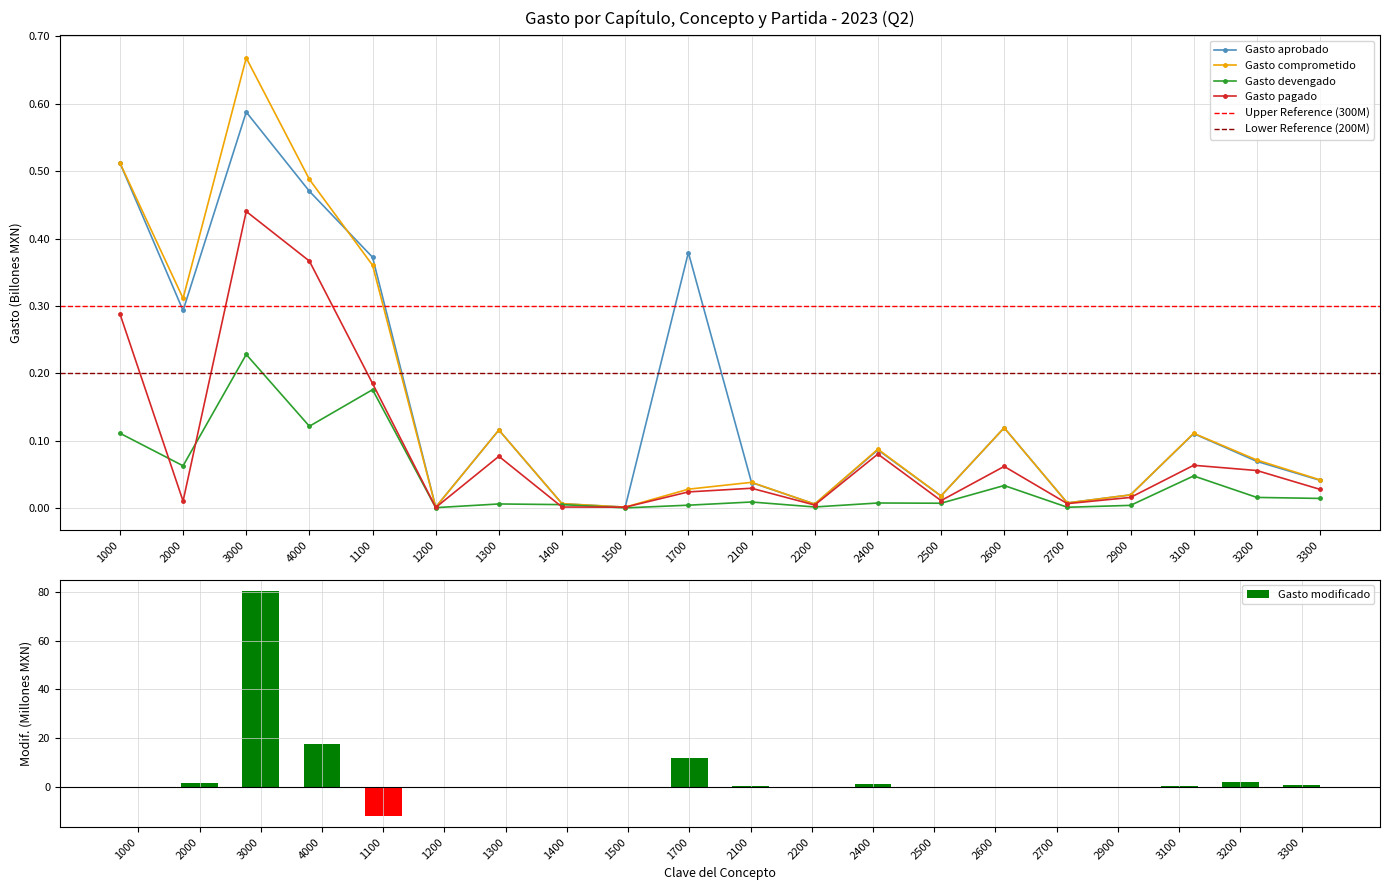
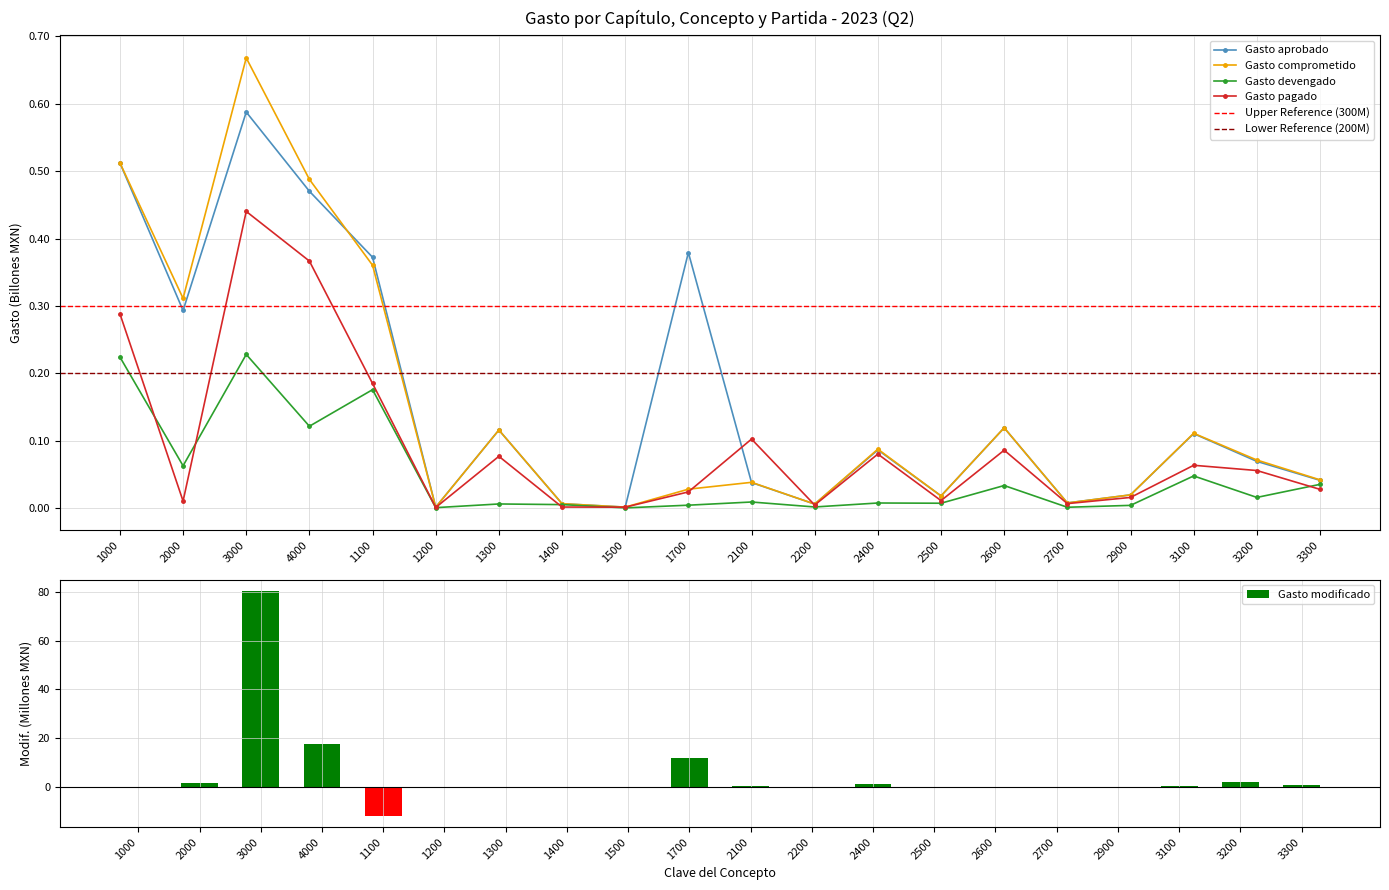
Gasto por Capítulo, Concepto y Partida - 2023 (Q2), Gasto devengado, 1000: 0.11 -> 0.22
Gasto por Capítulo, Concepto y Partida - 2023 (Q2), Gasto pagado, 2100: 0.03 -> 0.10
Gasto por Capítulo, Concepto y Partida - 2023 (Q2), Gasto pagado, 2600: 0.06 -> 0.09
Gasto por Capítulo, Concepto y Partida - 2023 (Q2), Gasto devengado, 3300: 0.01 -> 0.03
